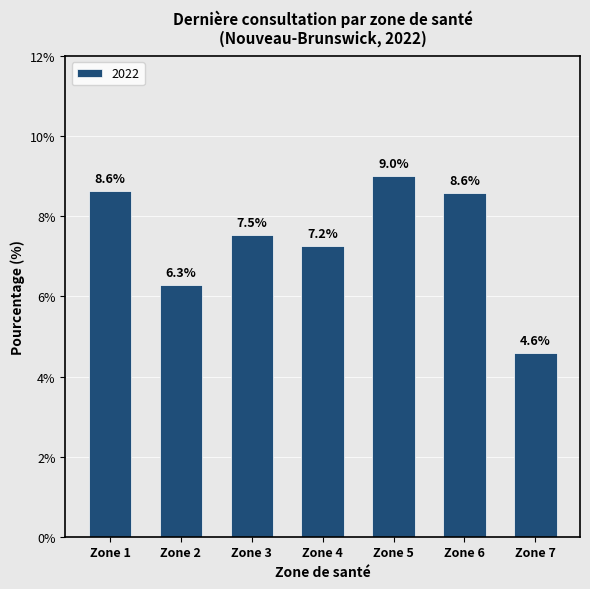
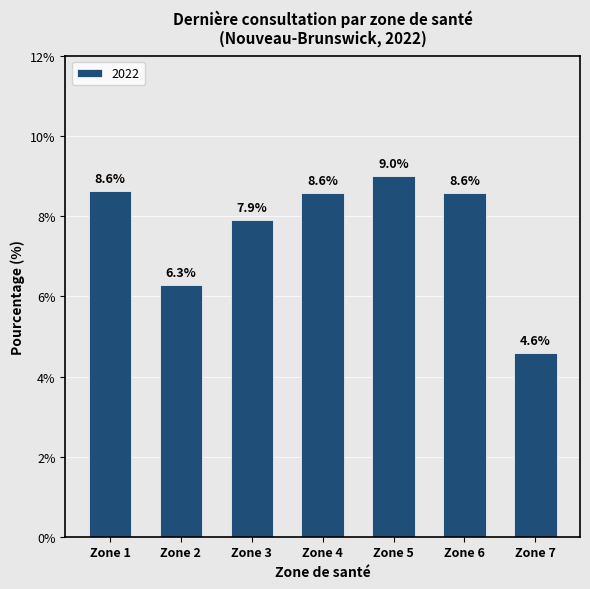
Zone 3: 7.5% -> 7.9%
Zone 4: 7.2% -> 8.6%
